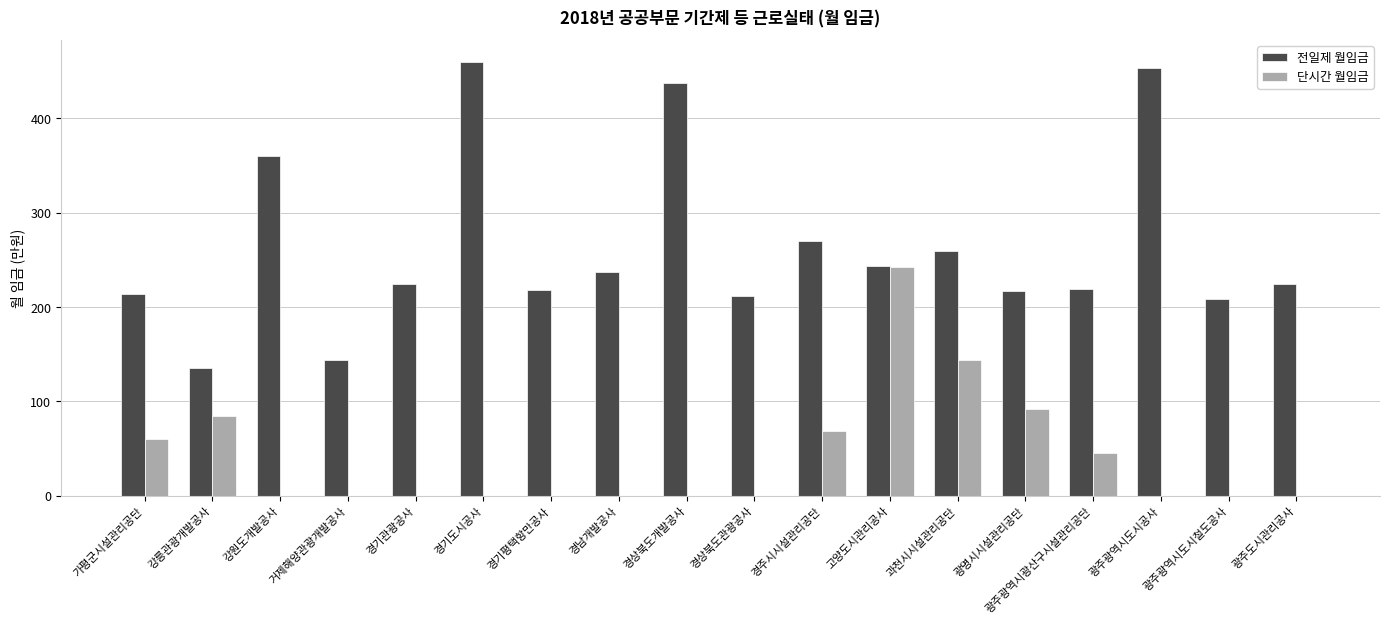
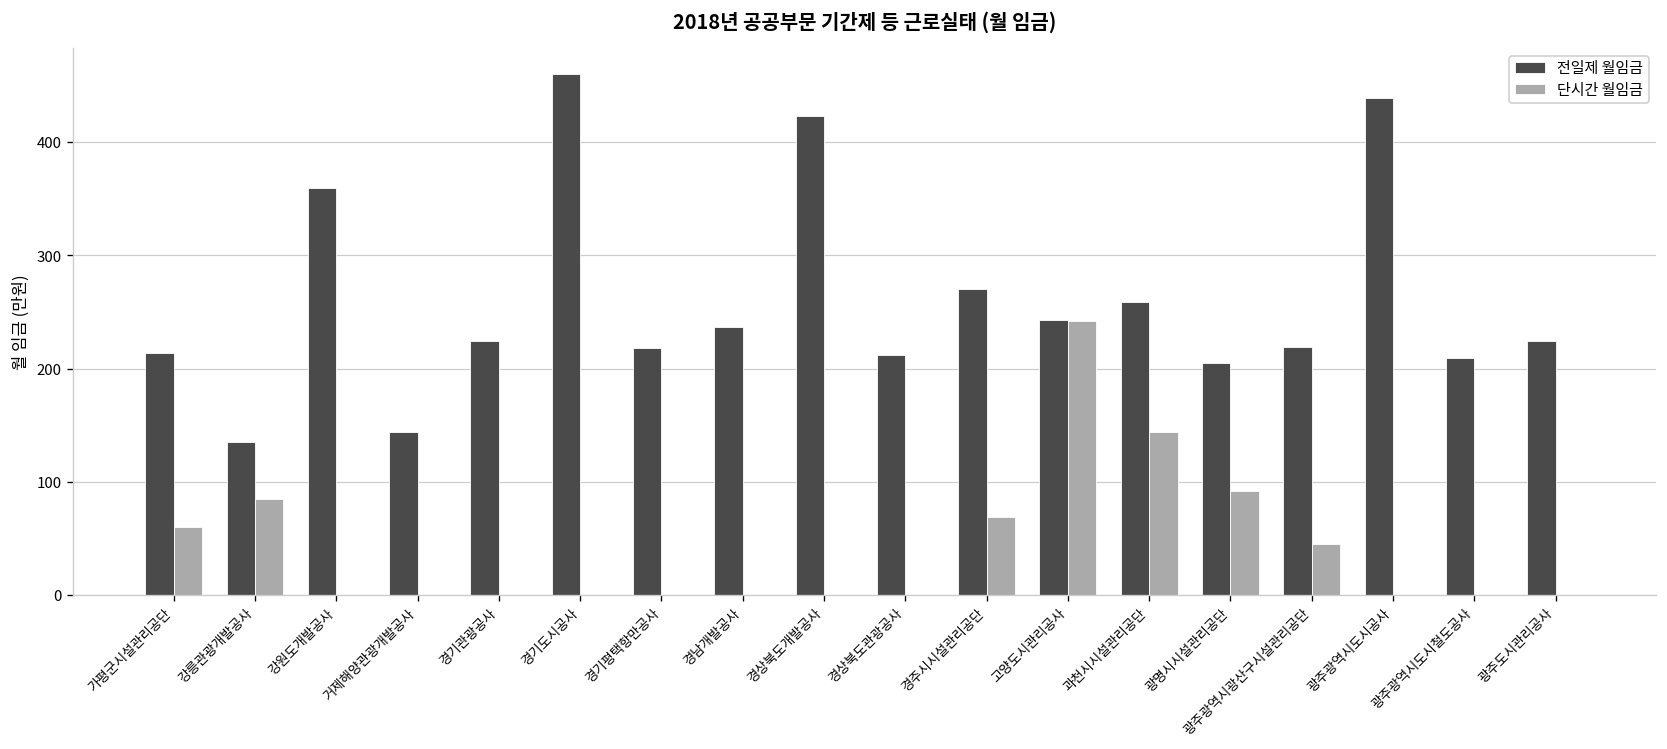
전일제 월임금, 경상북도개발공사: 440 -> 420
전일제 월임금, 광명시시설관리공단: 220 -> 210
전일제 월임금, 광주광역시도시공사: 450 -> 440
